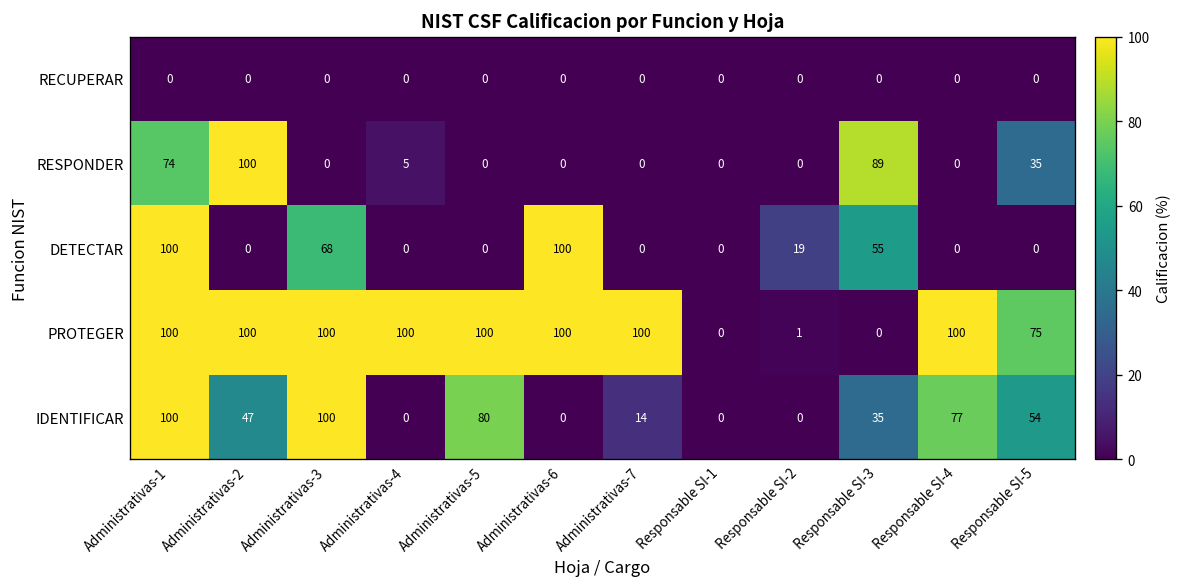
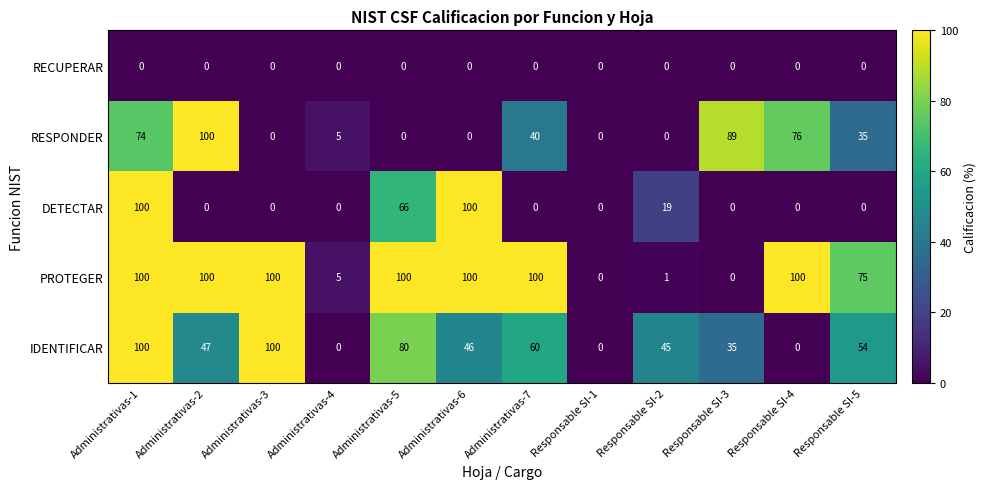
RESPONDER, Administrativas-7: 0 -> 40
RESPONDER, Responsable SI-4: 0 -> 76
DETECTAR, Administrativas-3: 68 -> 0
DETECTAR, Administrativas-5: 0 -> 66
DETECTAR, Responsable SI-3: 55 -> 0
PROTEGER, Administrativas-4: 100 -> 5
IDENTIFICAR, Administrativas-6: 0 -> 46
IDENTIFICAR, Administrativas-7: 14 -> 60
IDENTIFICAR, Responsable SI-2: 0 -> 45
IDENTIFICAR, Responsable SI-4: 77 -> 0
